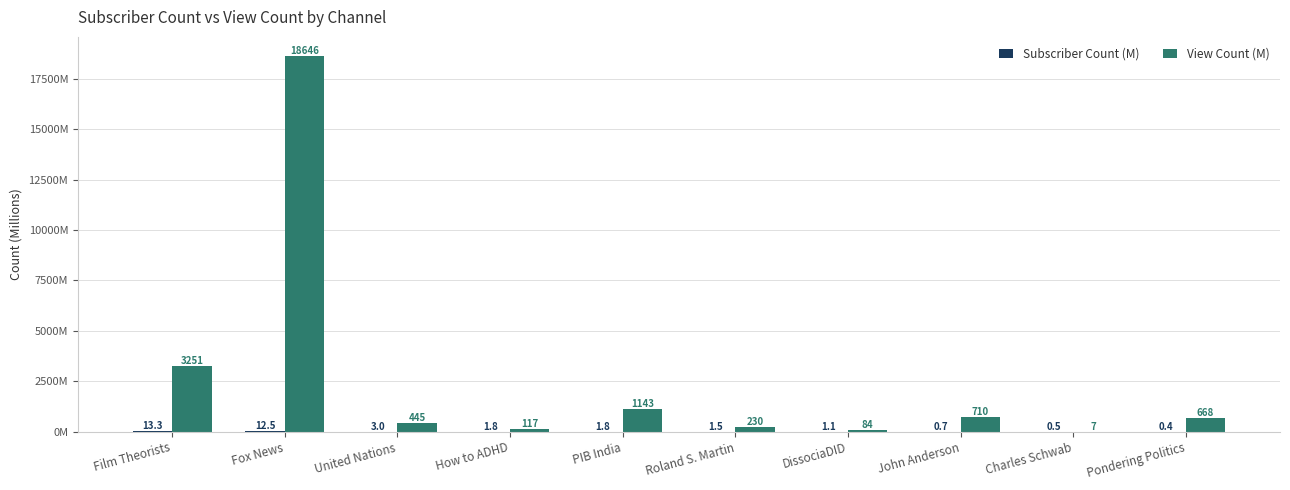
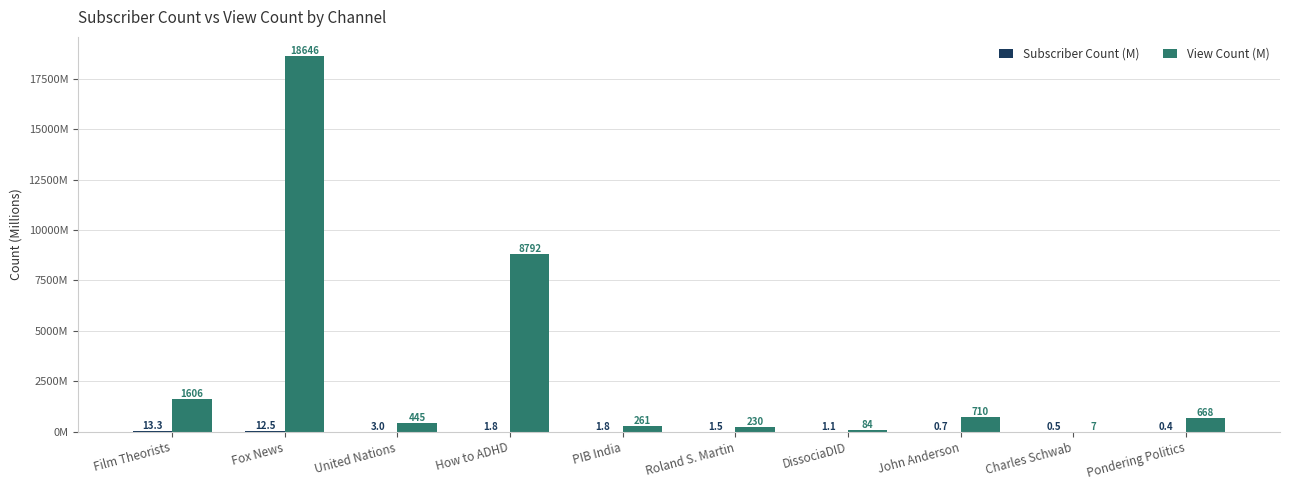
View Count (M), Film Theorists: 3251 -> 1606
View Count (M), How to ADHD: 117 -> 8792
View Count (M), PIB India: 1143 -> 261
